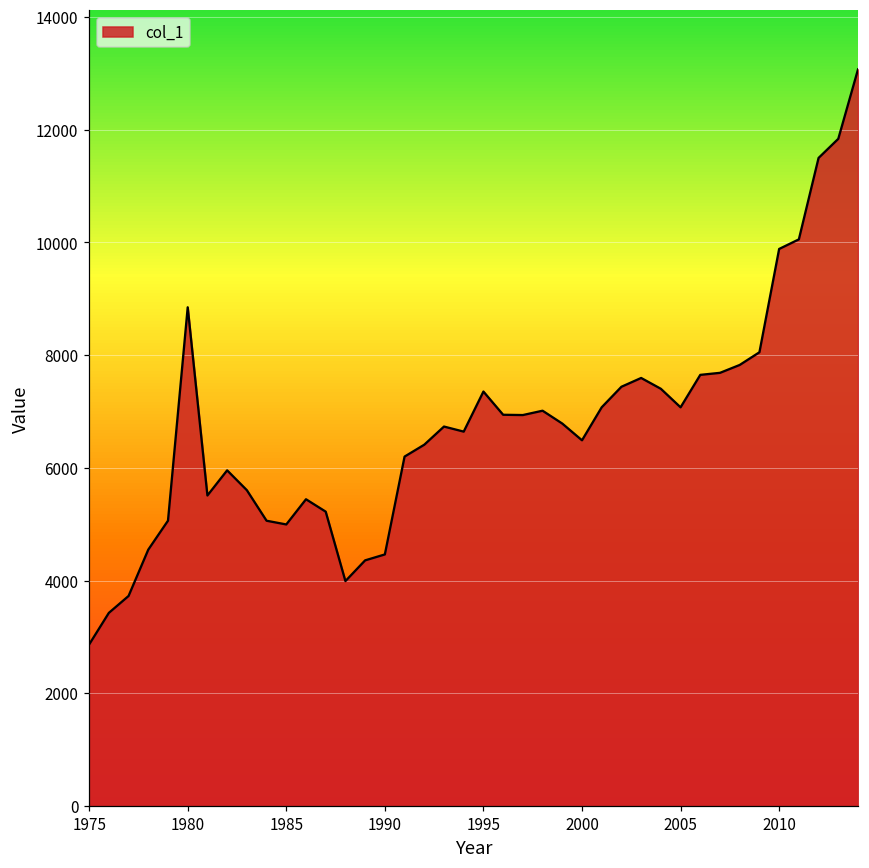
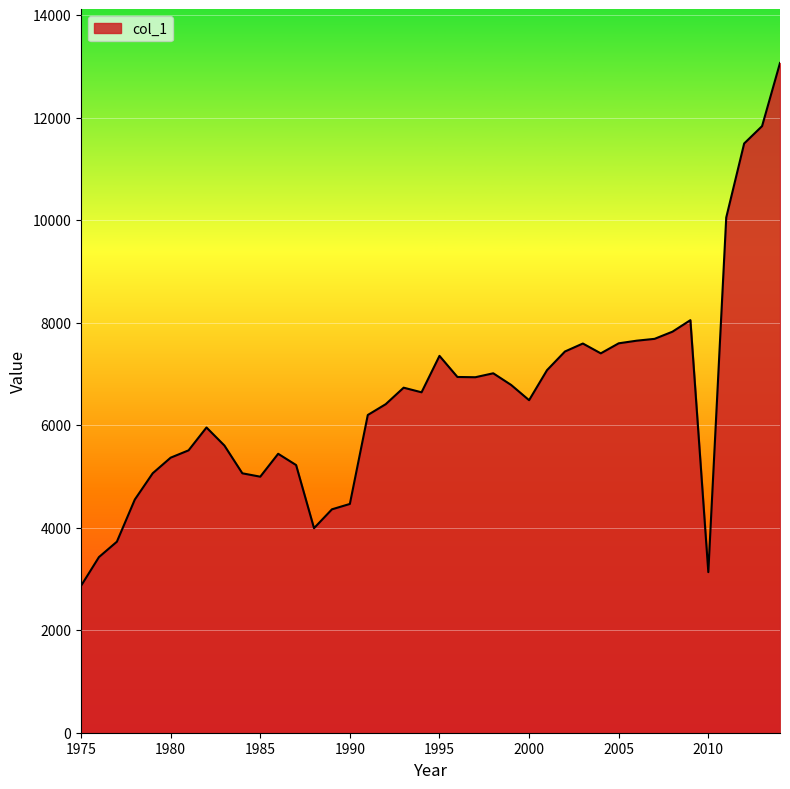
1980: 8900 -> 5400
2005: 7100 -> 7600
2010: 9900 -> 3100
